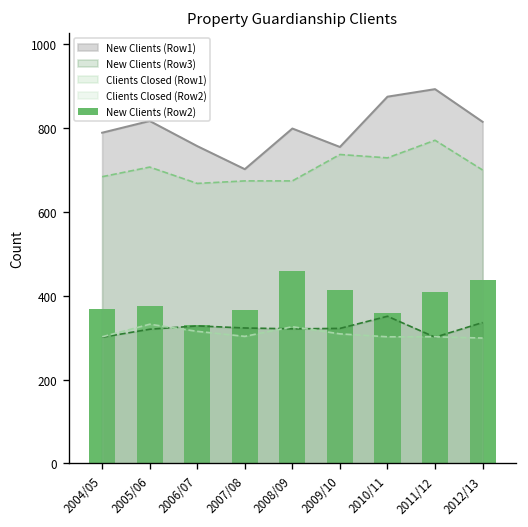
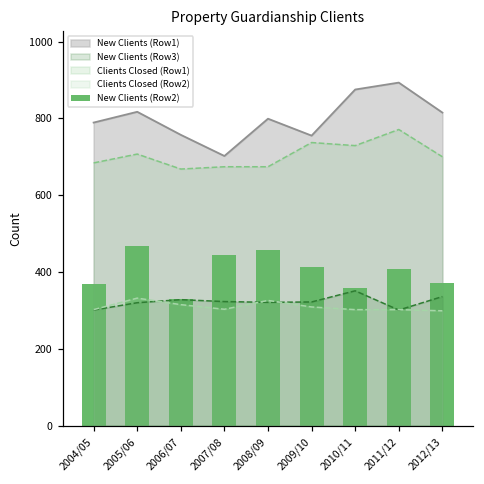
New Clients (Row2), 2005/06: 380 -> 470
New Clients (Row2), 2007/08: 370 -> 440
New Clients (Row2), 2012/13: 440 -> 370
